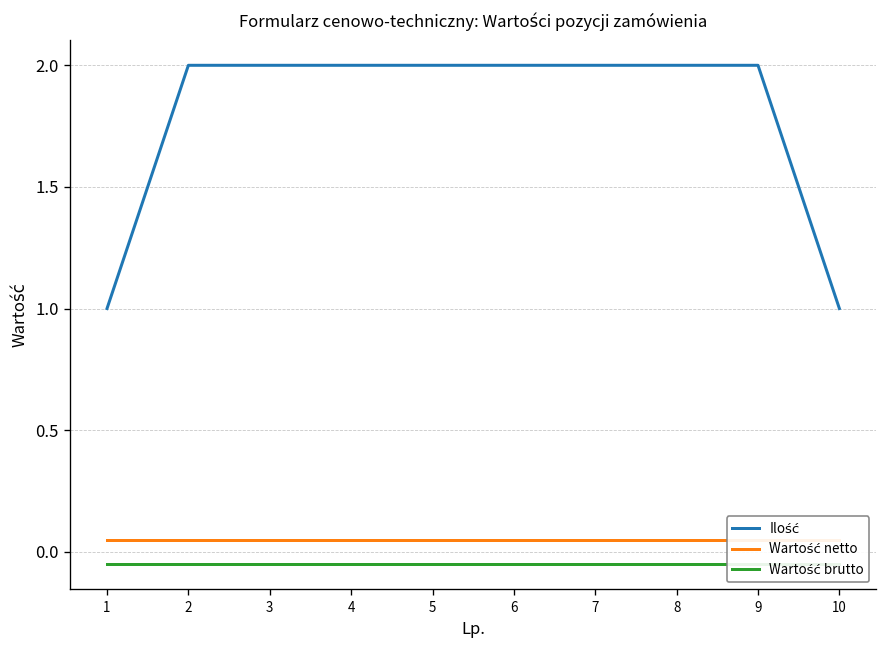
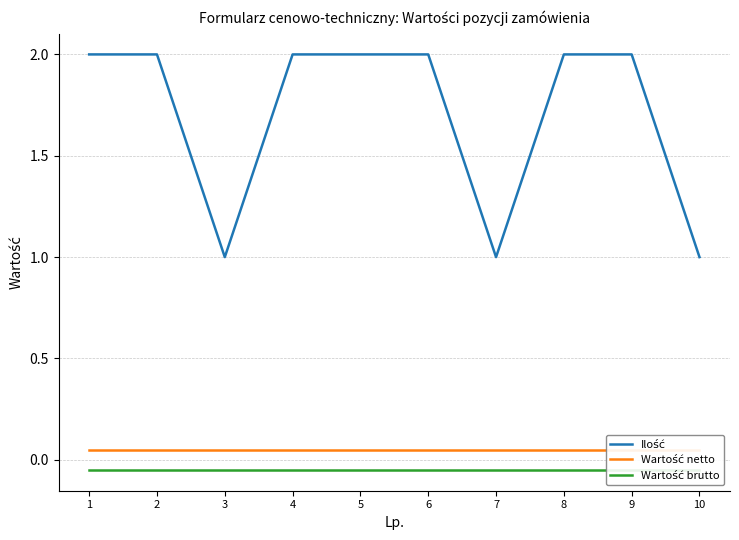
Ilość, 1: 1 -> 2
Ilość, 3: 2 -> 1
Ilość, 7: 2 -> 1
